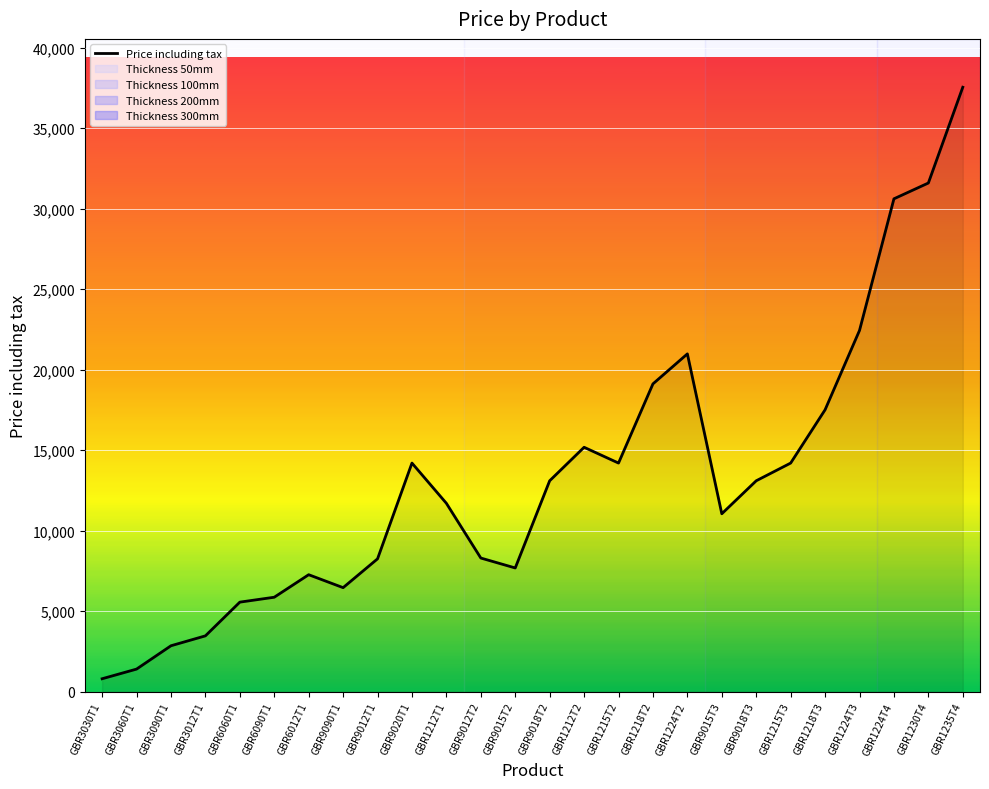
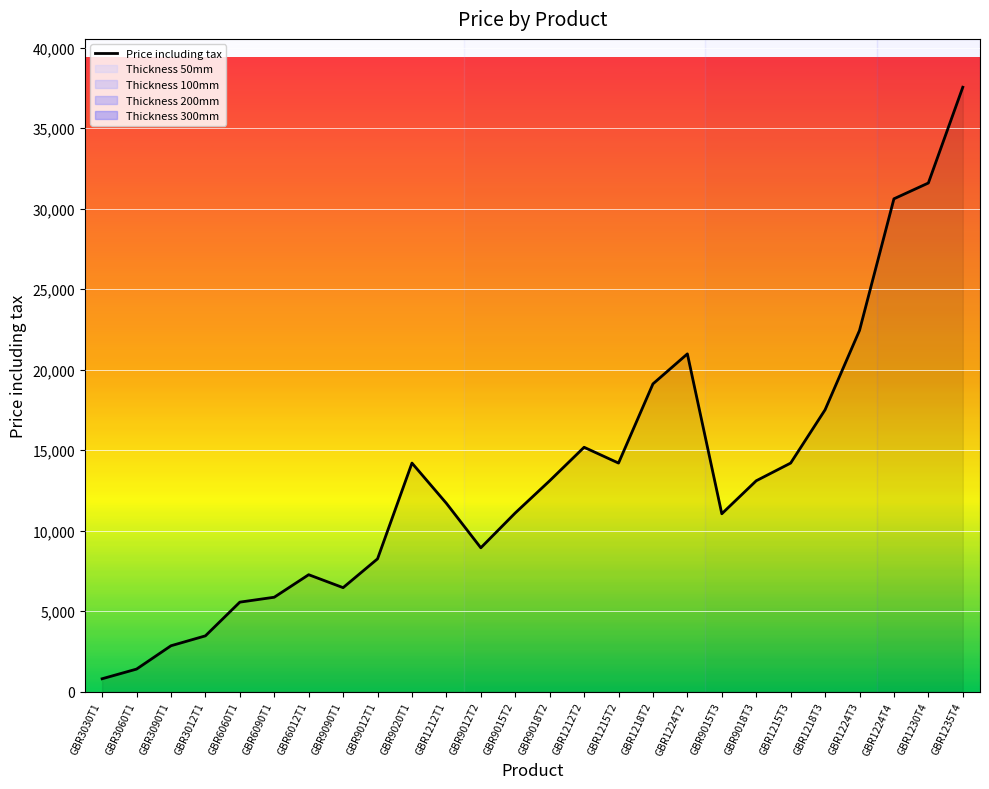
GBR9012T2: 8,300 -> 8,900
GBR9015T2: 7,700 -> 11,100
